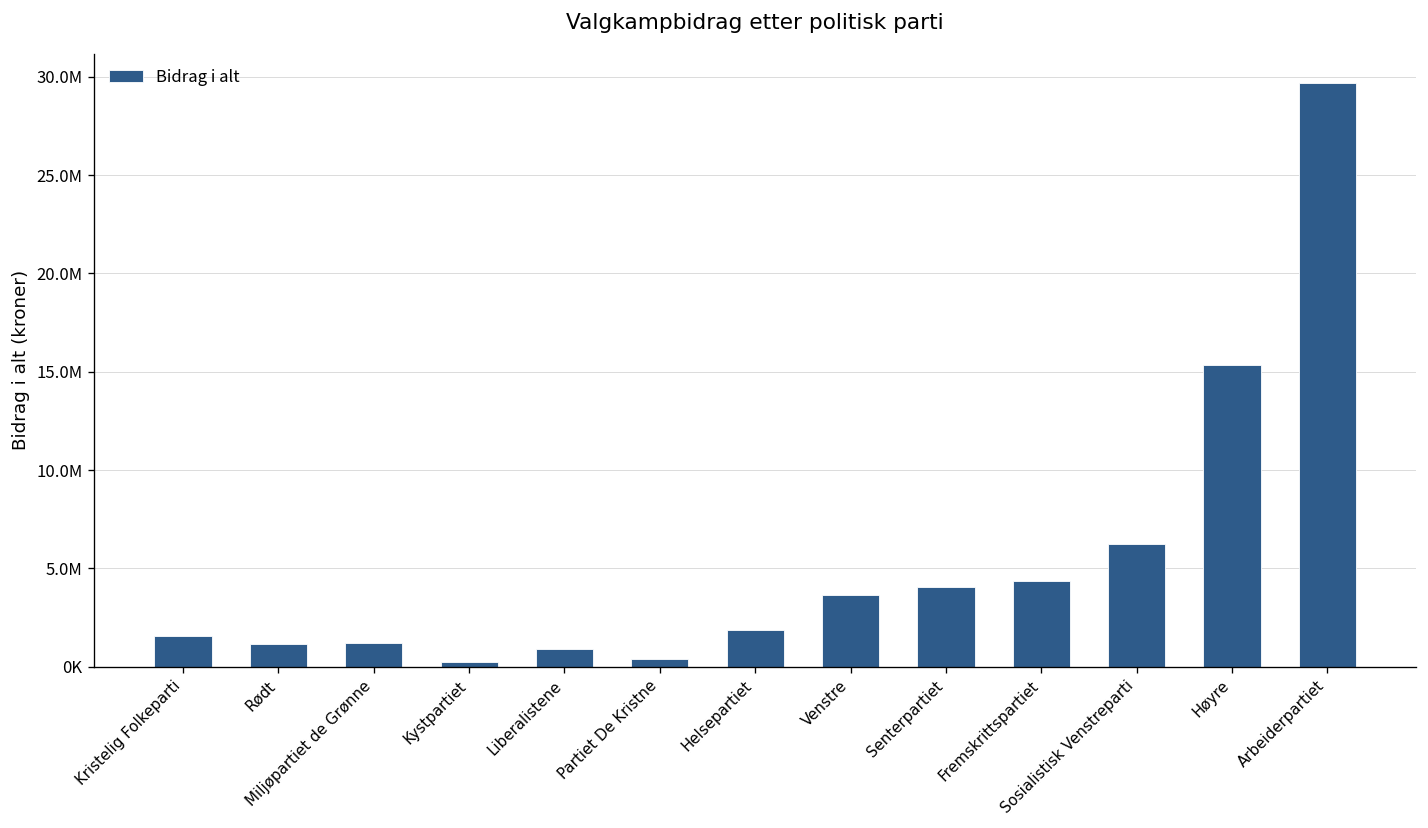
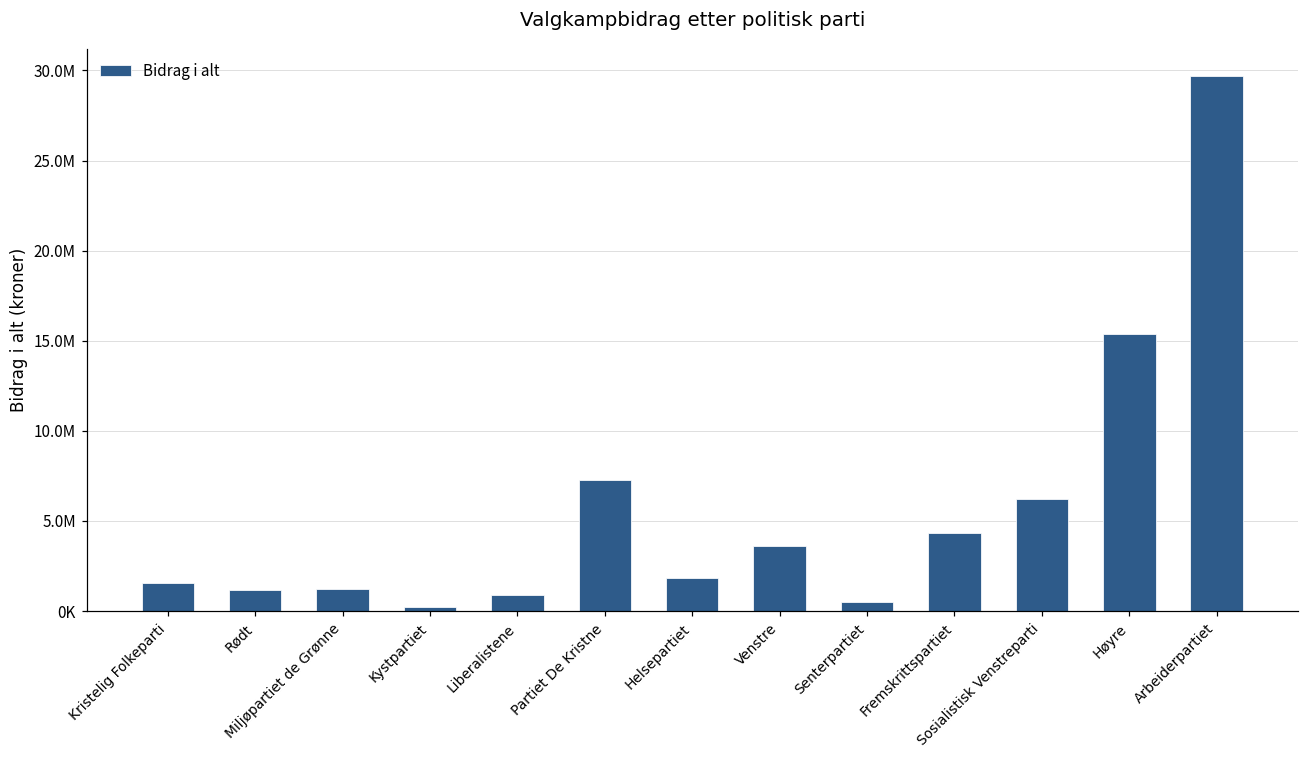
Partiet De Kristne: 400000 -> 7300000
Senterpartiet: 4000000 -> 500000
